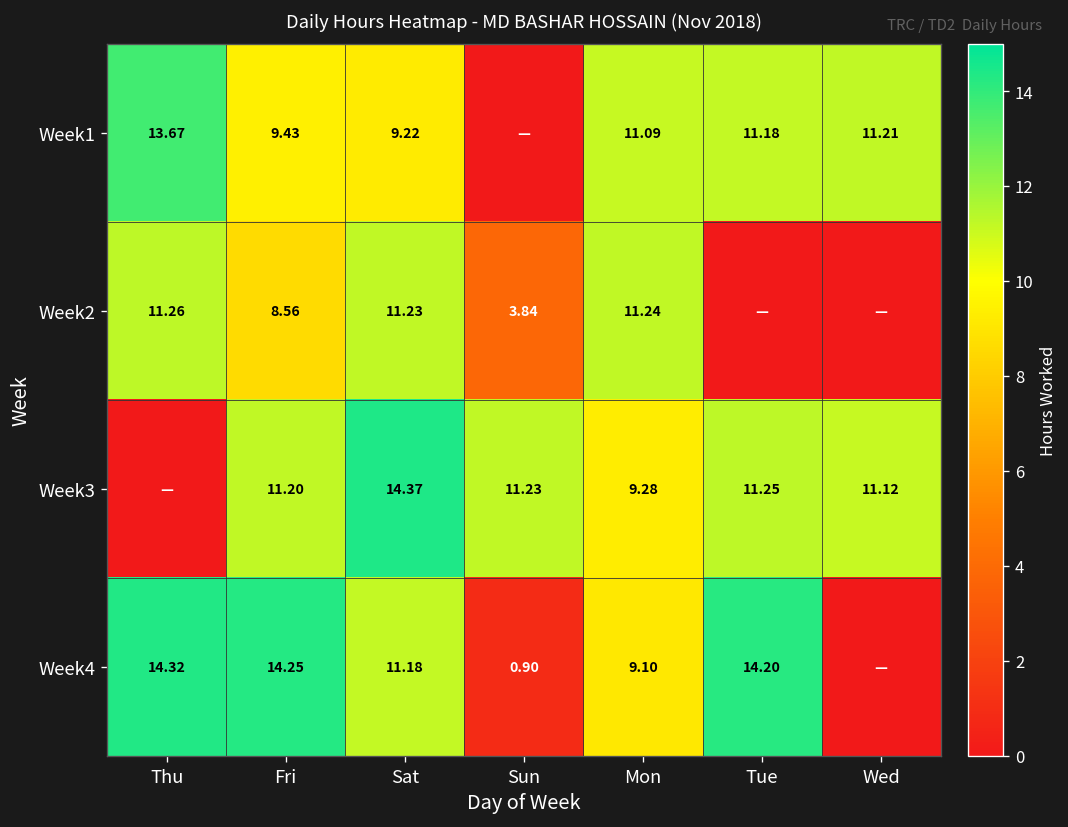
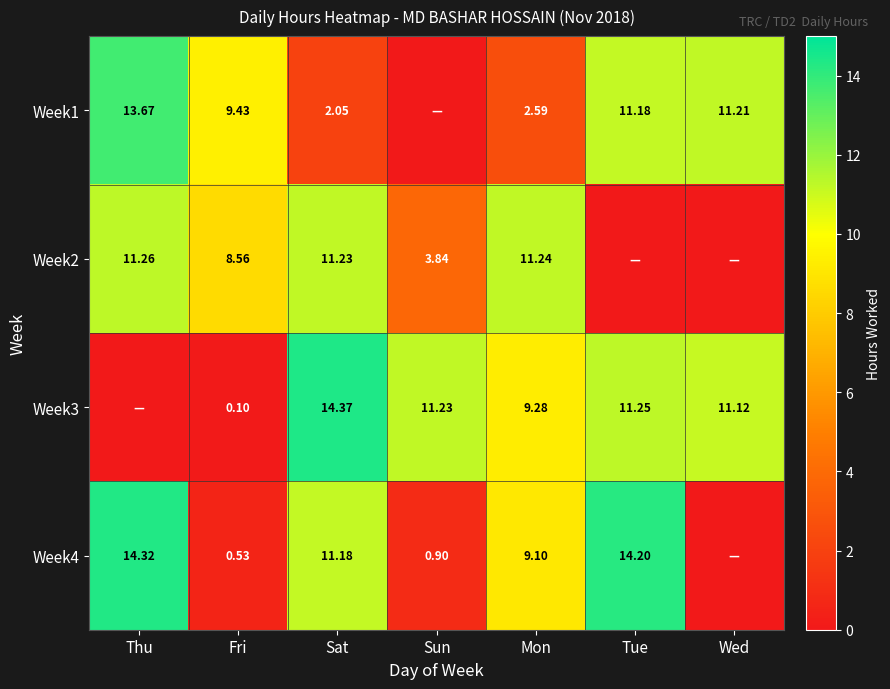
Week1, Sat: 9.22 -> 2.05
Week1, Mon: 11.09 -> 2.59
Week3, Fri: 11.20 -> 0.10
Week4, Fri: 14.25 -> 0.53
